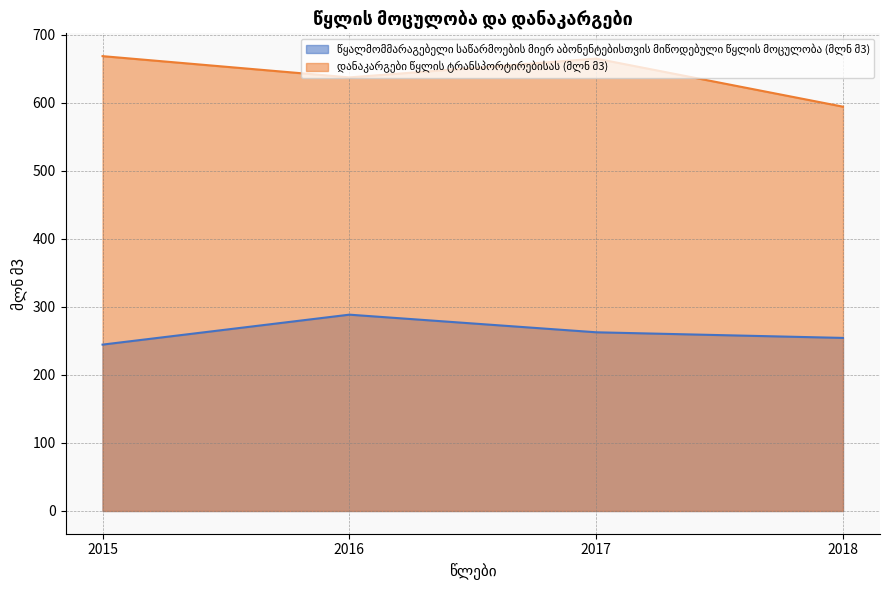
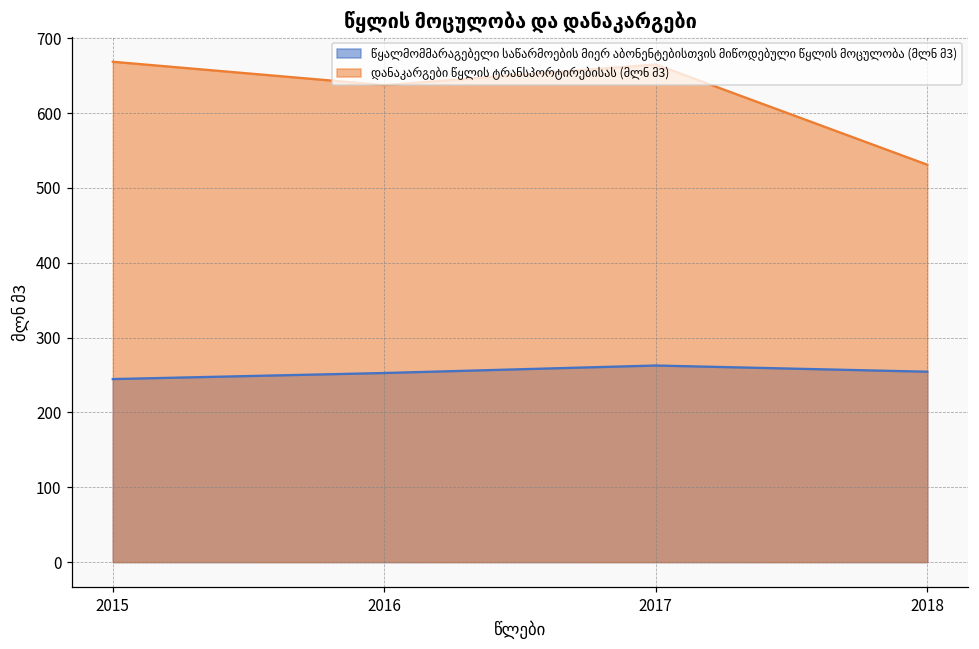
წყალმომმარაგებელი საწარმოების მიერ აბონენტებისთვის მიწოდებული წყლის მოცულობა (მლნ მ3), 2016: 290 -> 250
დანაკარგები წყლის ტრანსპორტირებისას (მლნ მ3), 2018: 590 -> 530
